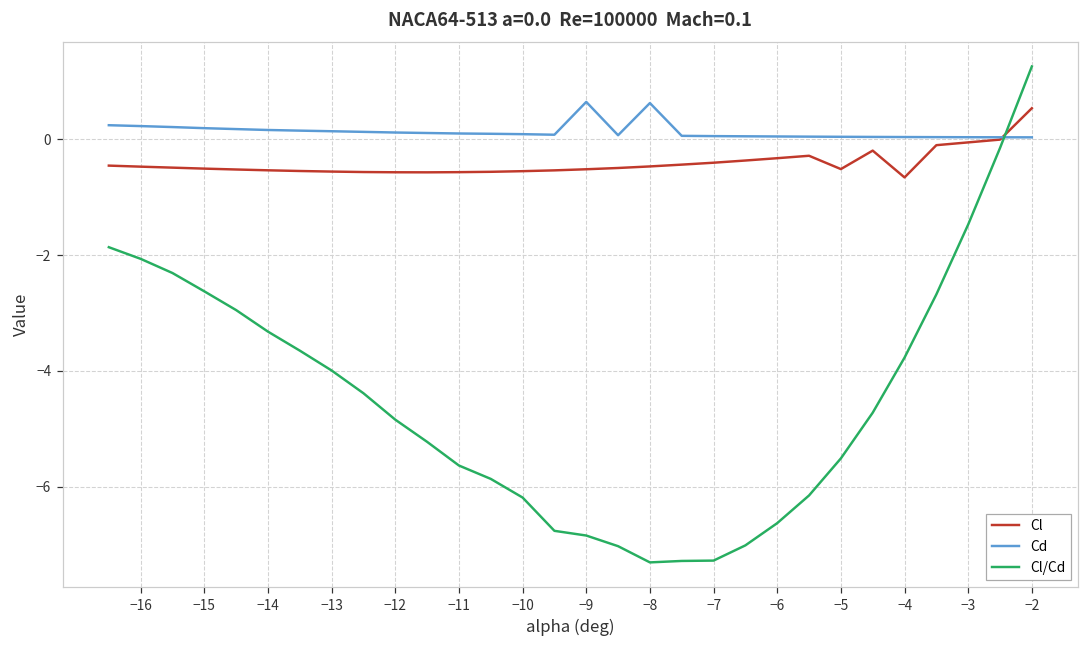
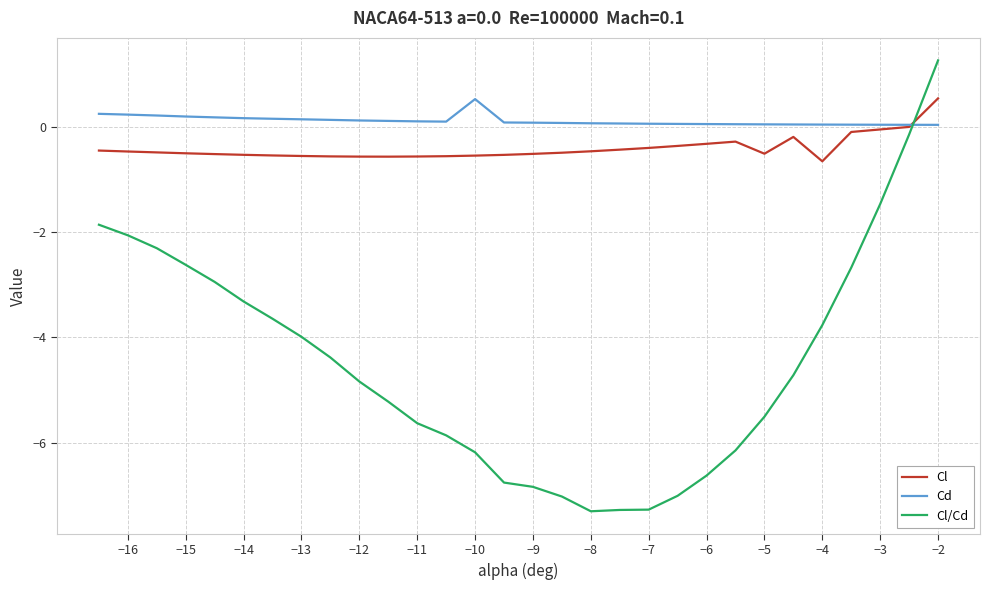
Cd, −10: 0.1 -> 0.5
Cd, −9: 0.6 -> 0.1
Cd, −8: 0.6 -> 0.1
